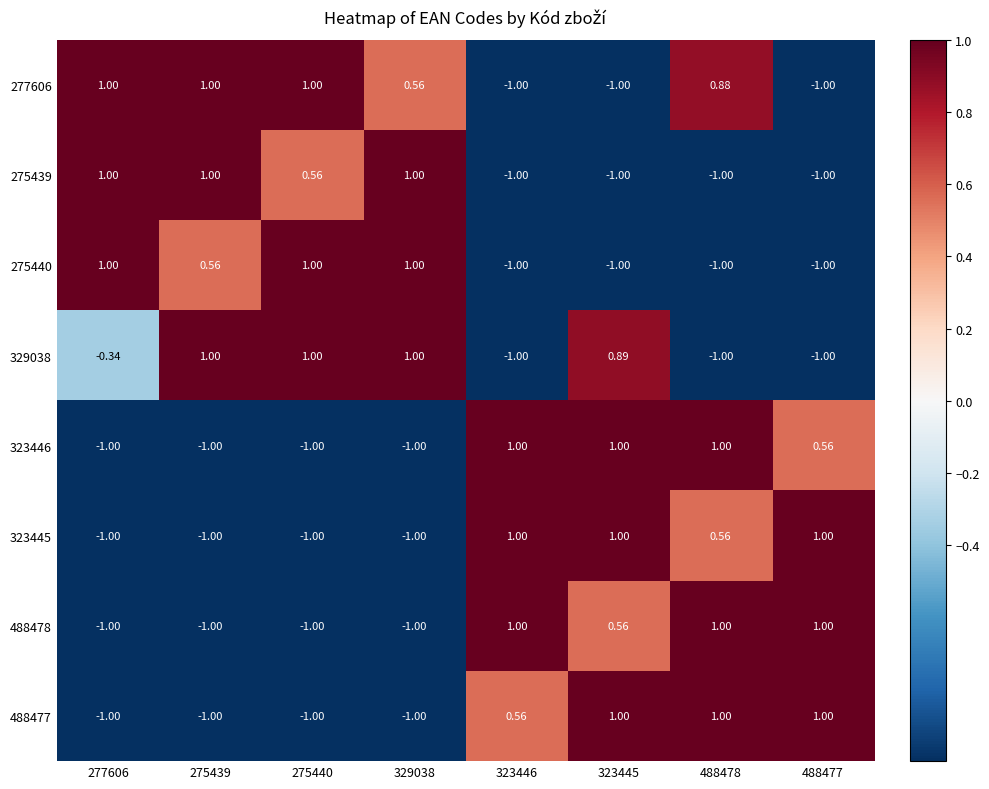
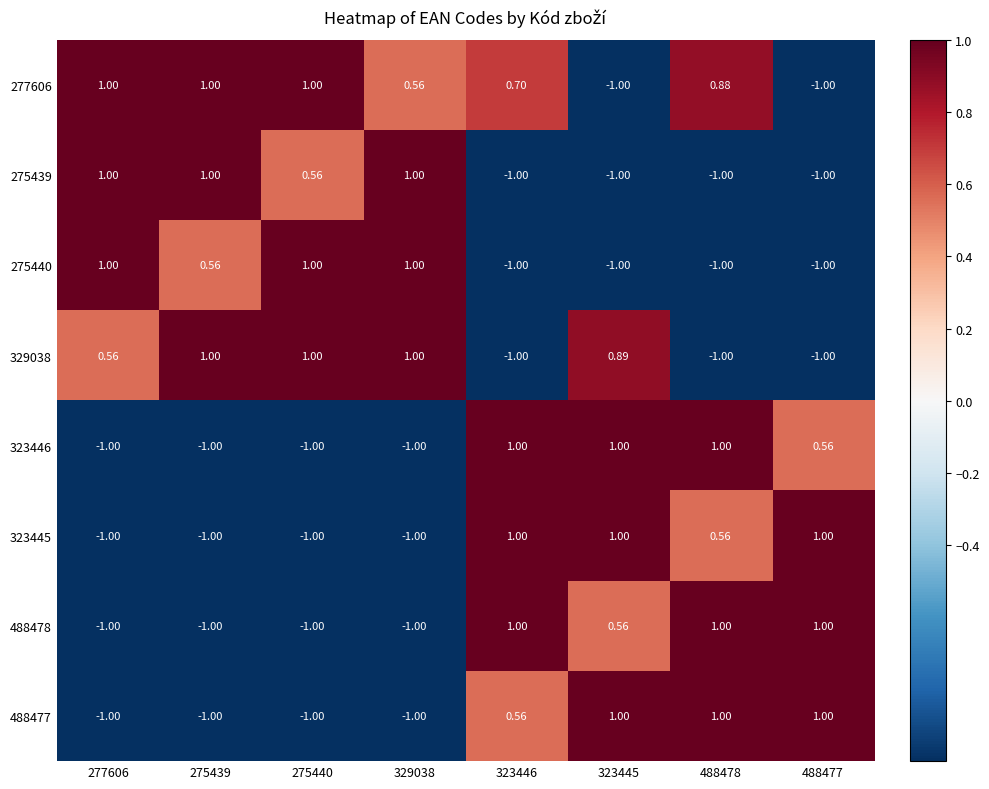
277606, 323446: -1.00 -> 0.70
329038, 277606: -0.34 -> 0.56
